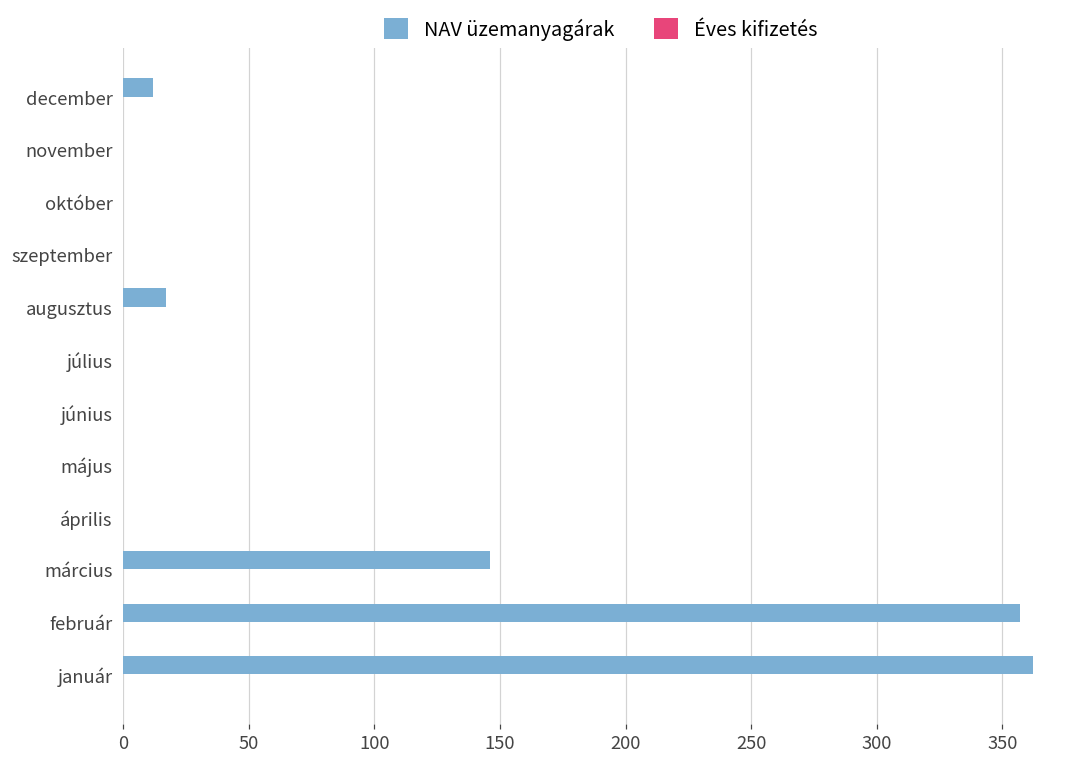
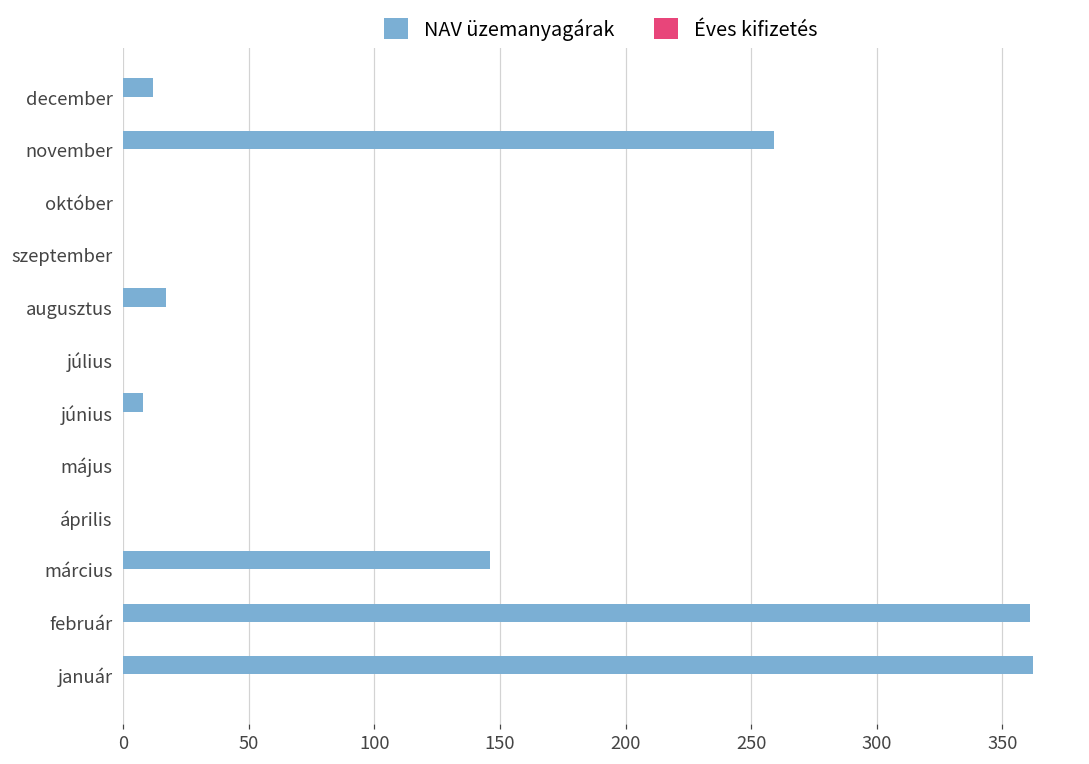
NAV üzemanyagárak, november: 0 -> 259
NAV üzemanyagárak, június: 0 -> 8
NAV üzemanyagárak, február: 357 -> 361
